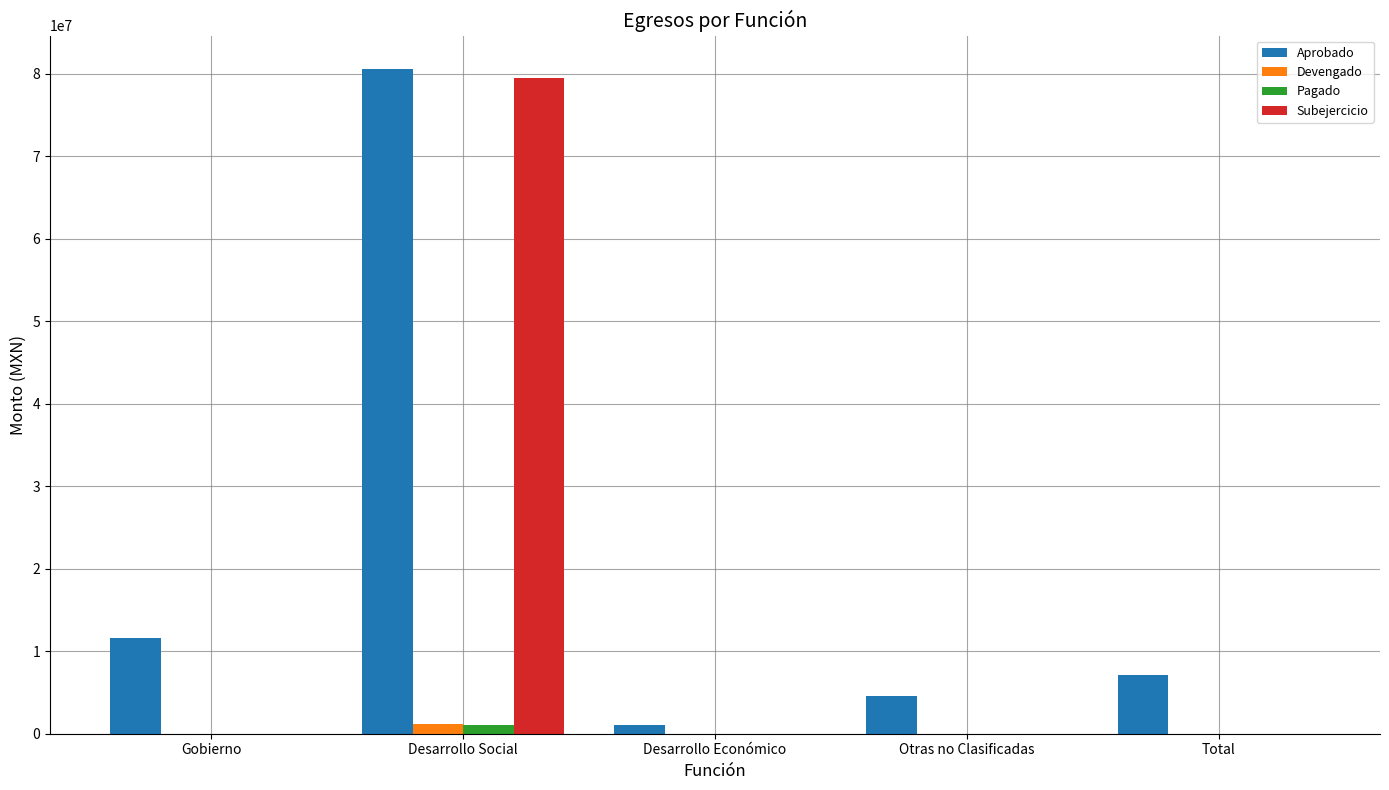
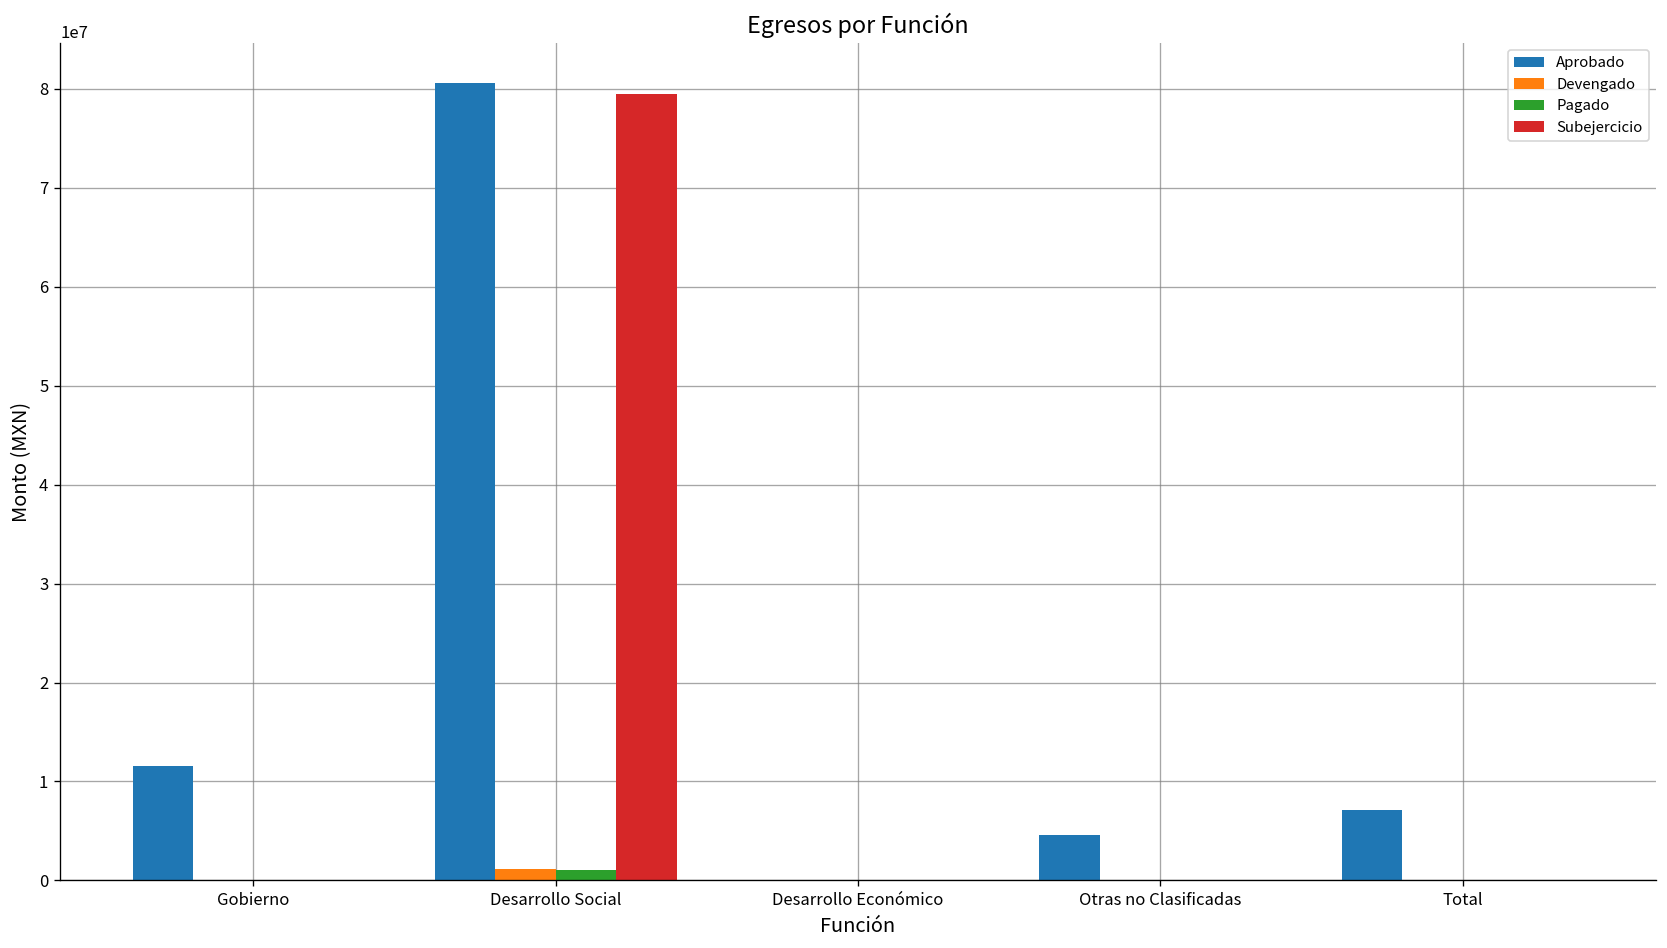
Aprobado, Desarrollo Económico: 1000000 -> 0
